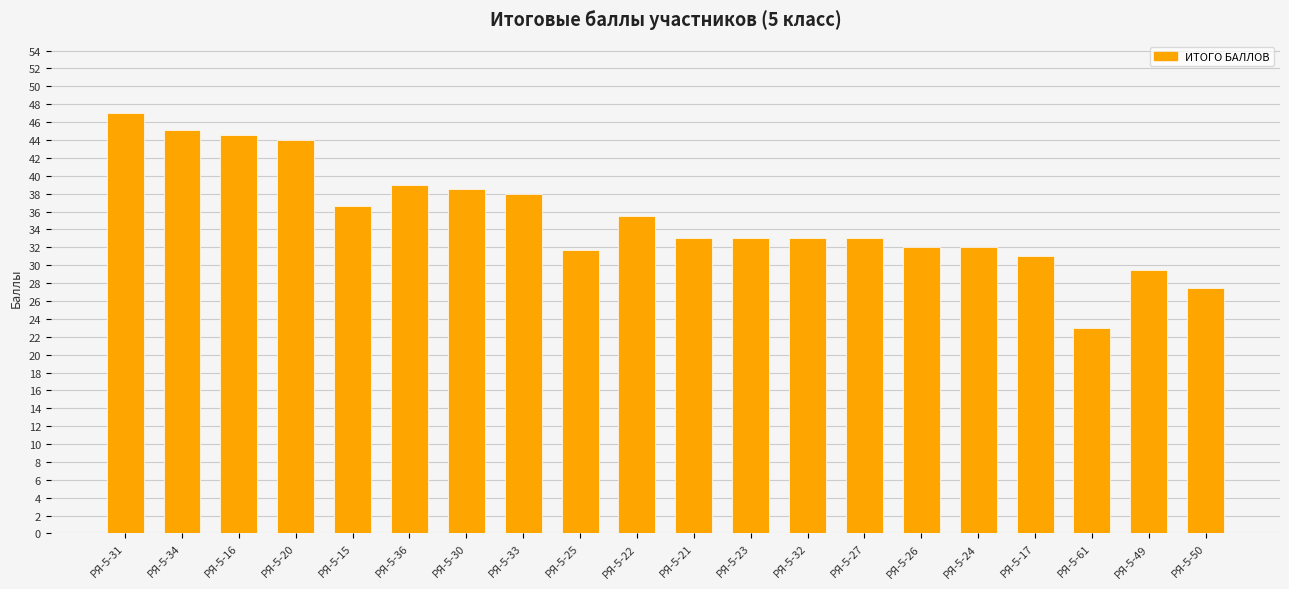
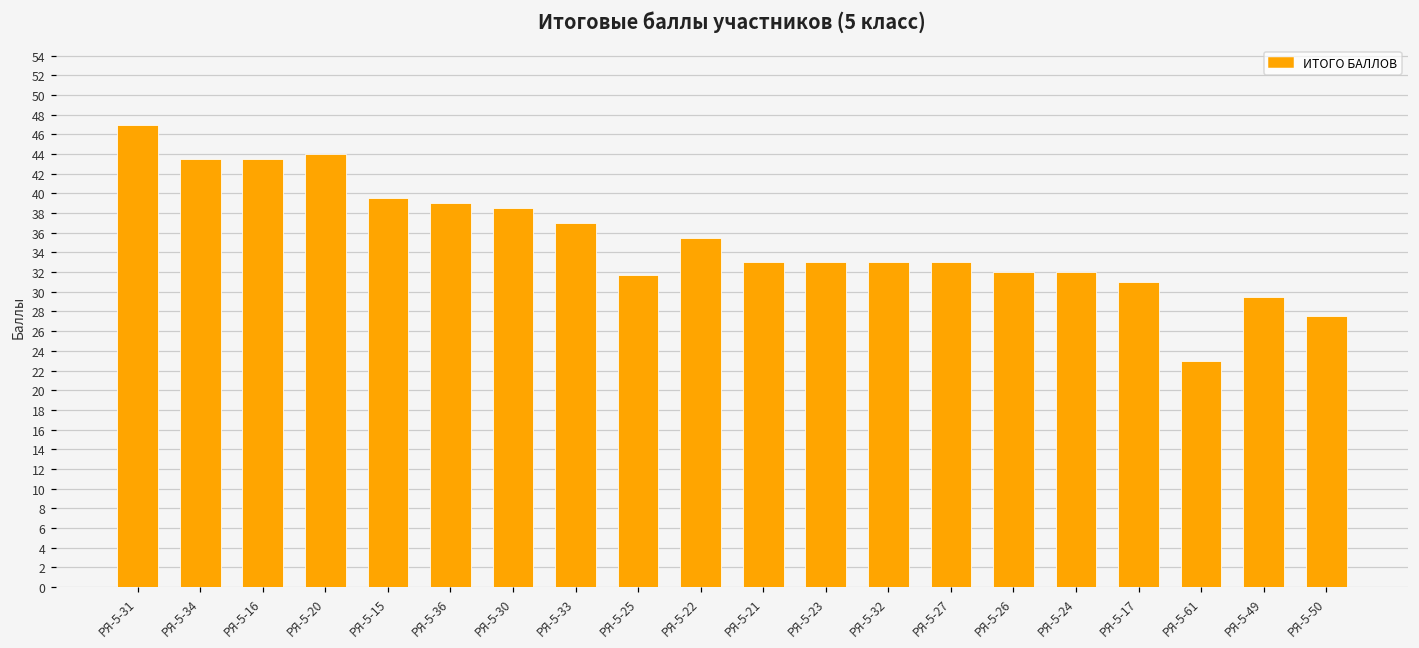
РЯ-5-34: 45 -> 44
РЯ-5-16: 45 -> 44
РЯ-5-15: 37 -> 40
РЯ-5-33: 38 -> 37
